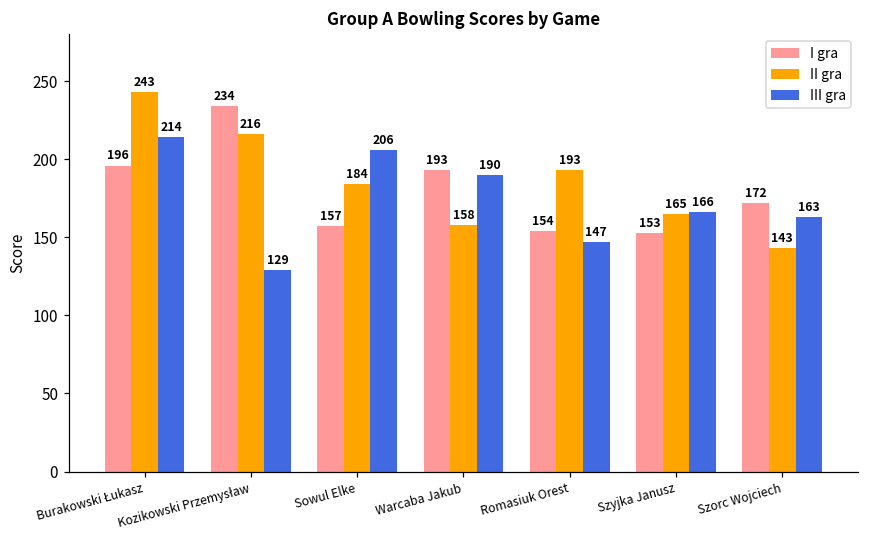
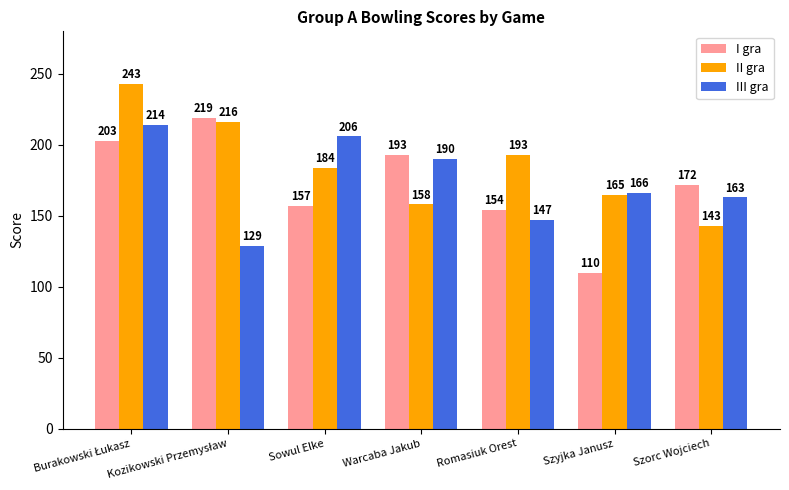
I gra, Burakowski Łukasz: 196 -> 203
I gra, Kozikowski Przemysław: 234 -> 219
I gra, Szyjka Janusz: 153 -> 110
